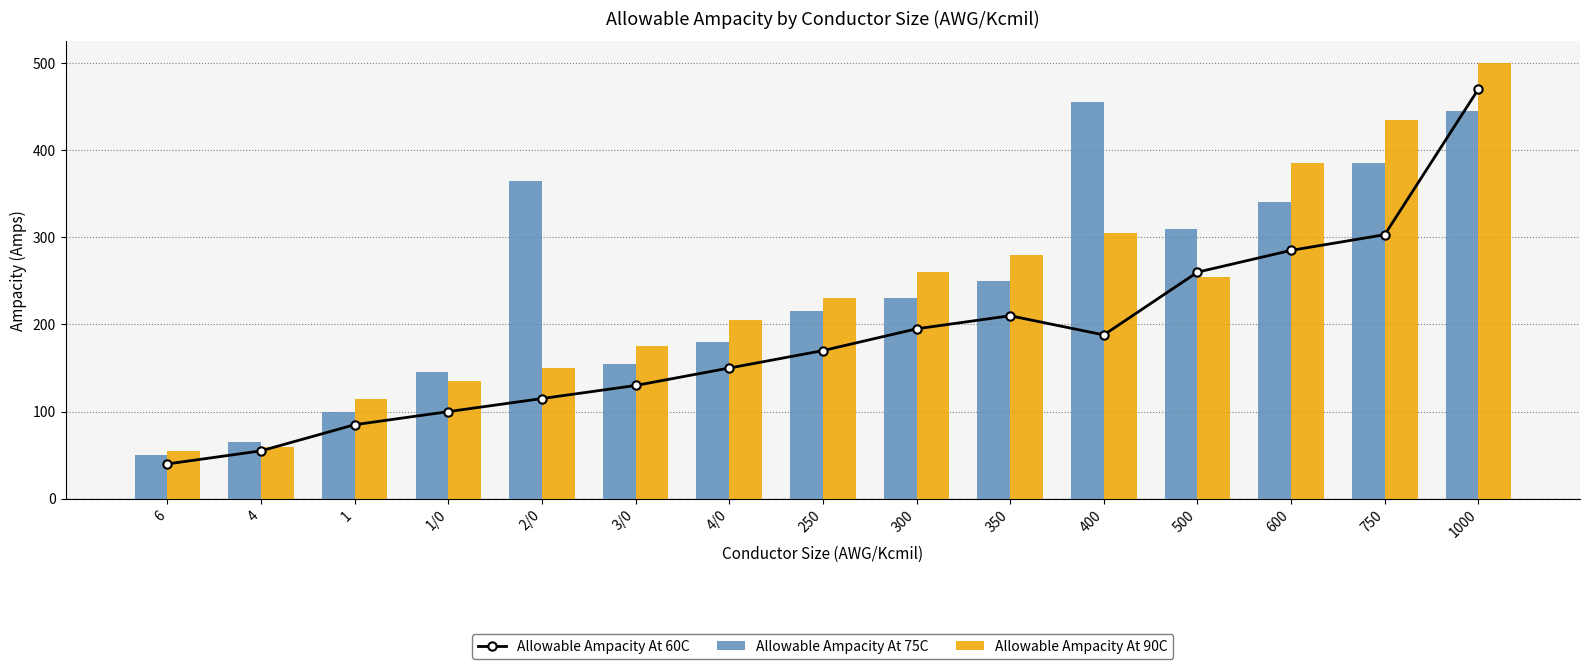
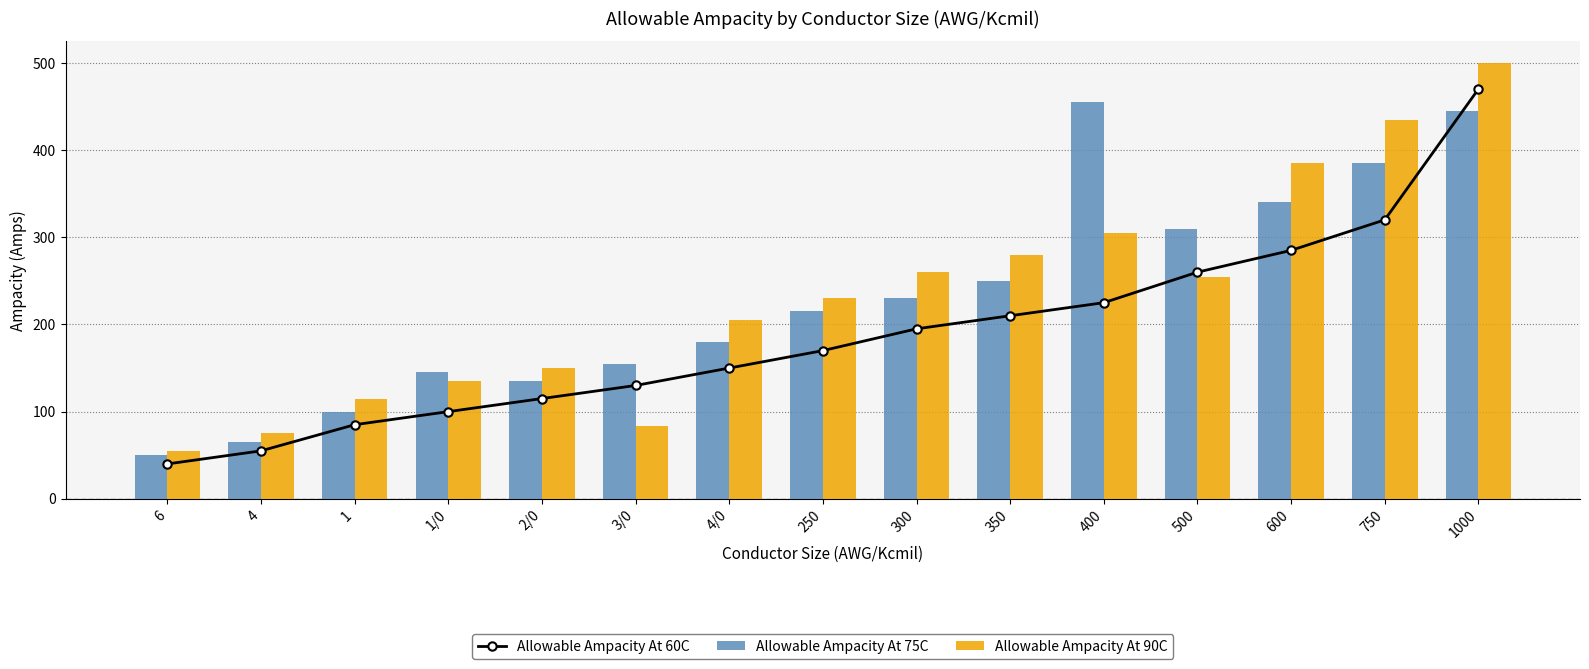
Allowable Ampacity At 90C, 4: 60 -> 80
Allowable Ampacity At 75C, 2/0: 370 -> 140
Allowable Ampacity At 90C, 3/0: 180 -> 80
Allowable Ampacity At 60C, 400: 190 -> 230
Allowable Ampacity At 60C, 750: 300 -> 320
